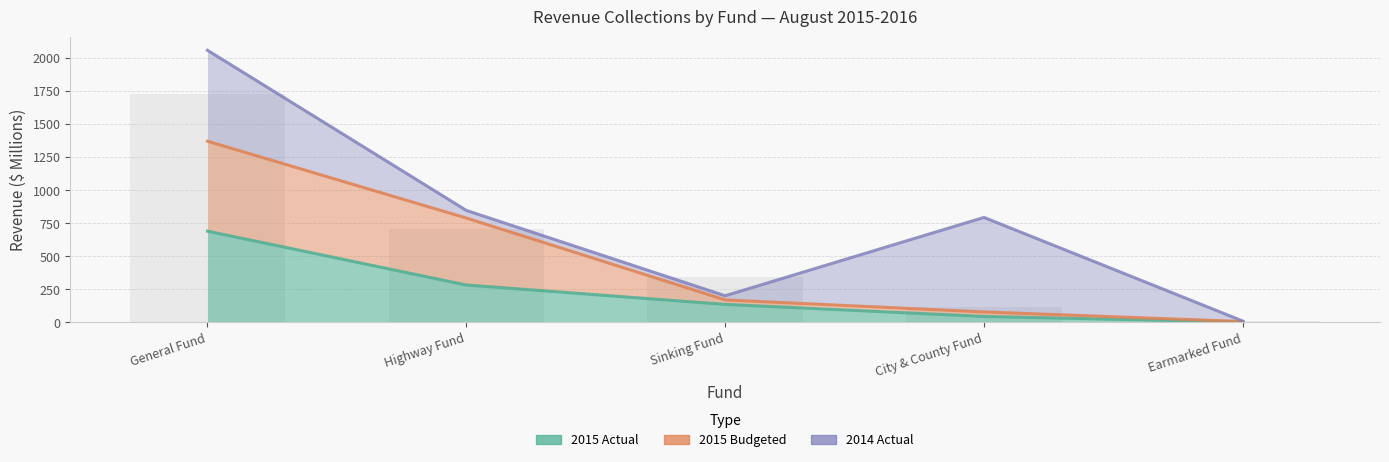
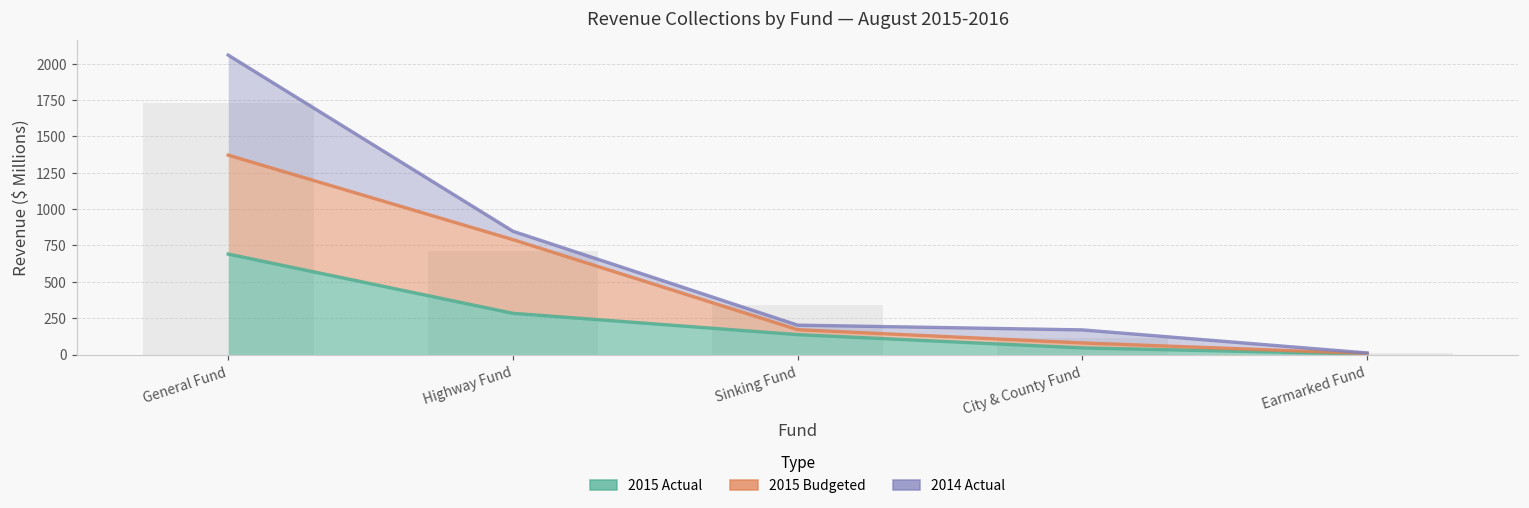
2014 Actual, City & County Fund: 720 -> 90
